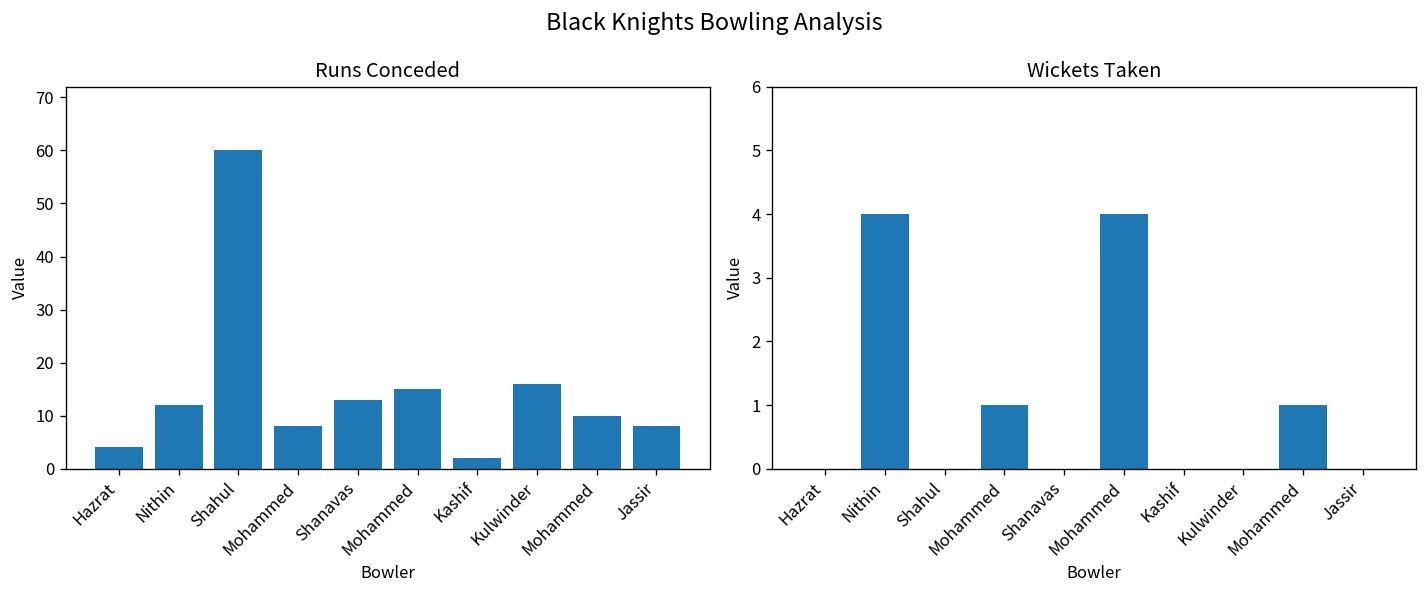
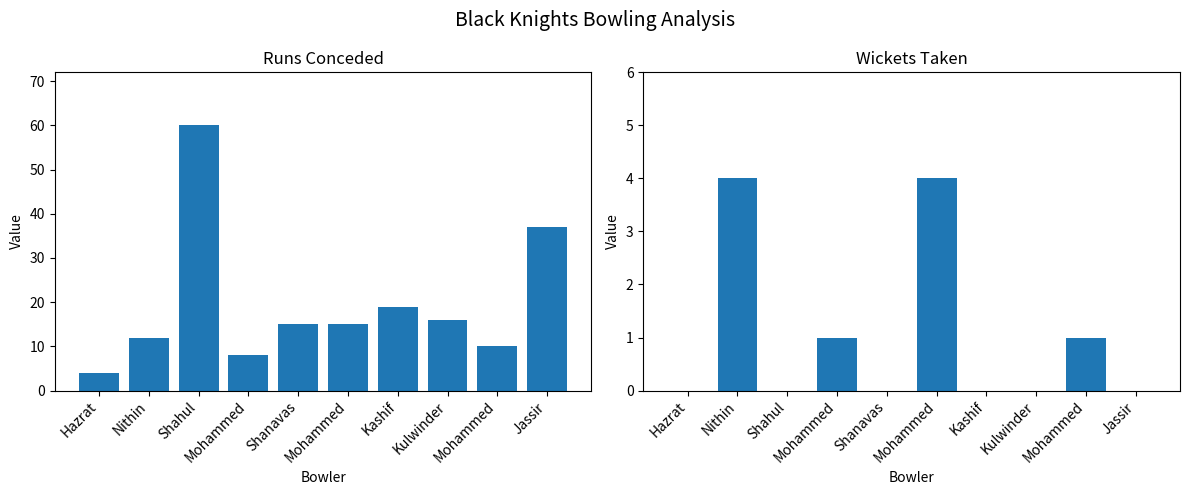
Runs Conceded, Shanavas: 13 -> 15
Runs Conceded, Kashif: 2 -> 19
Runs Conceded, Jassir: 8 -> 37
